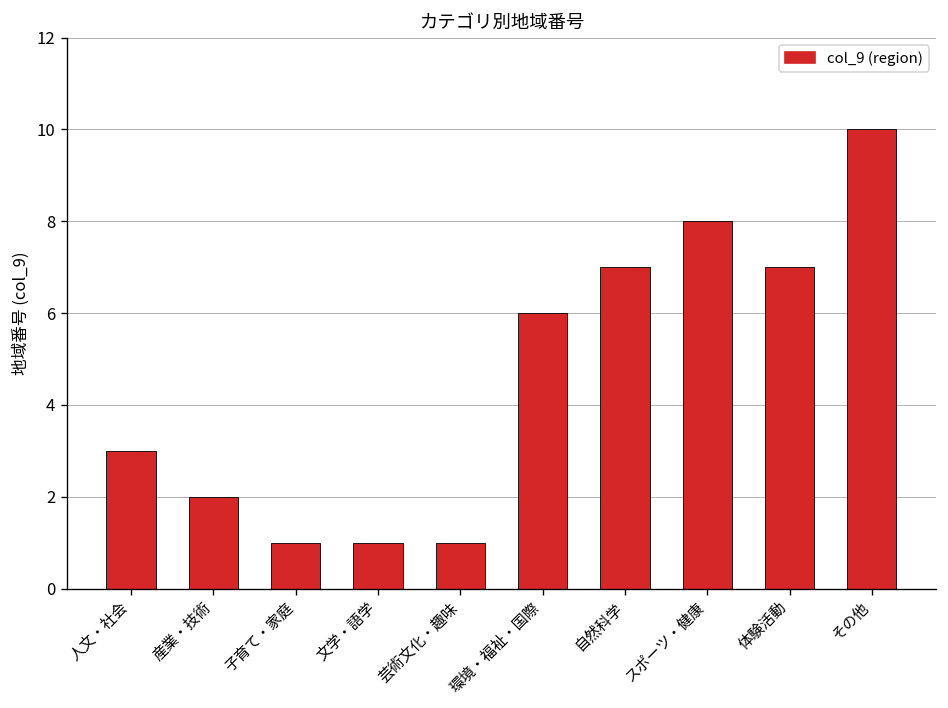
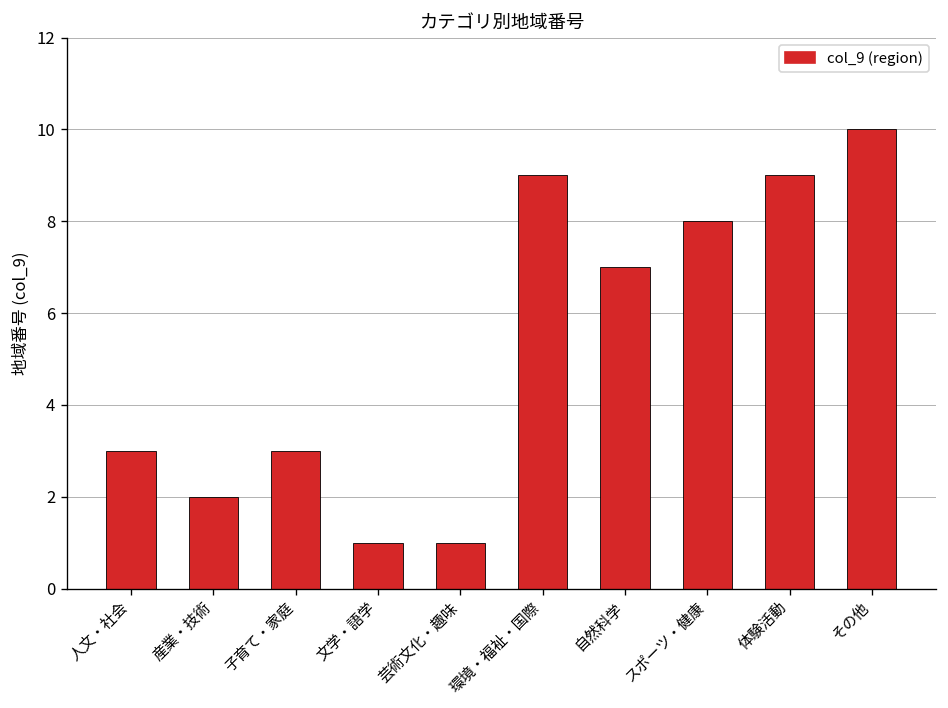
子育て・家庭: 1 -> 3
環境・福祉・国際: 6 -> 9
体験活動: 7 -> 9
